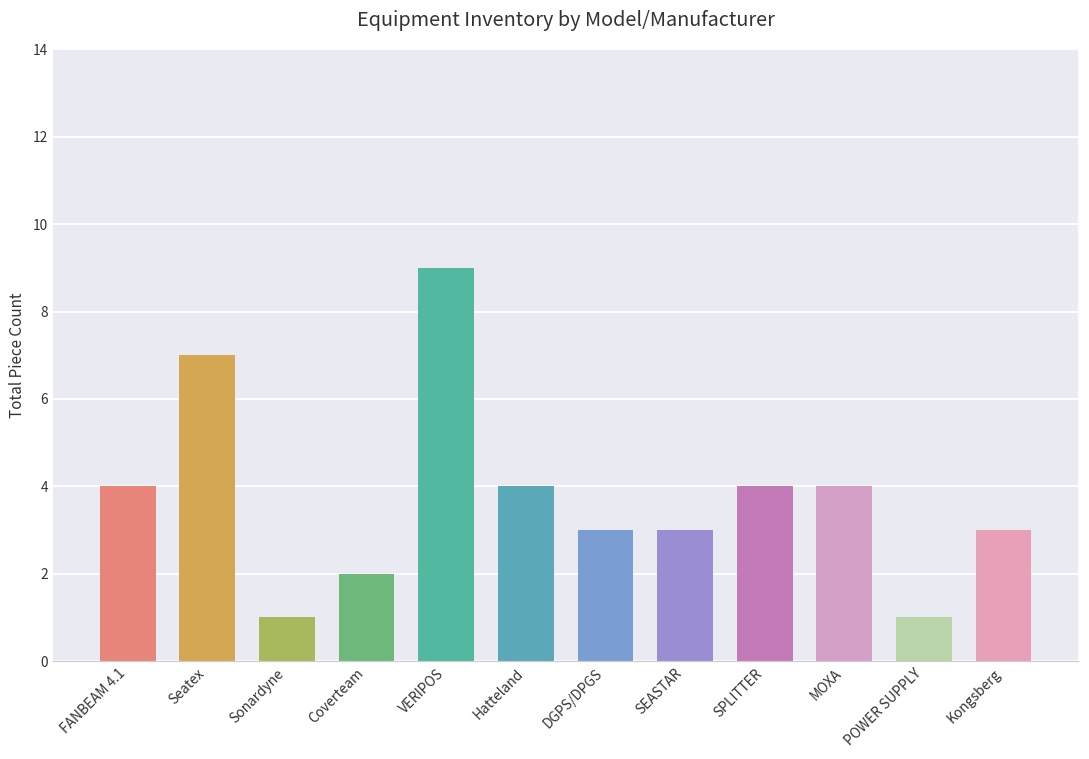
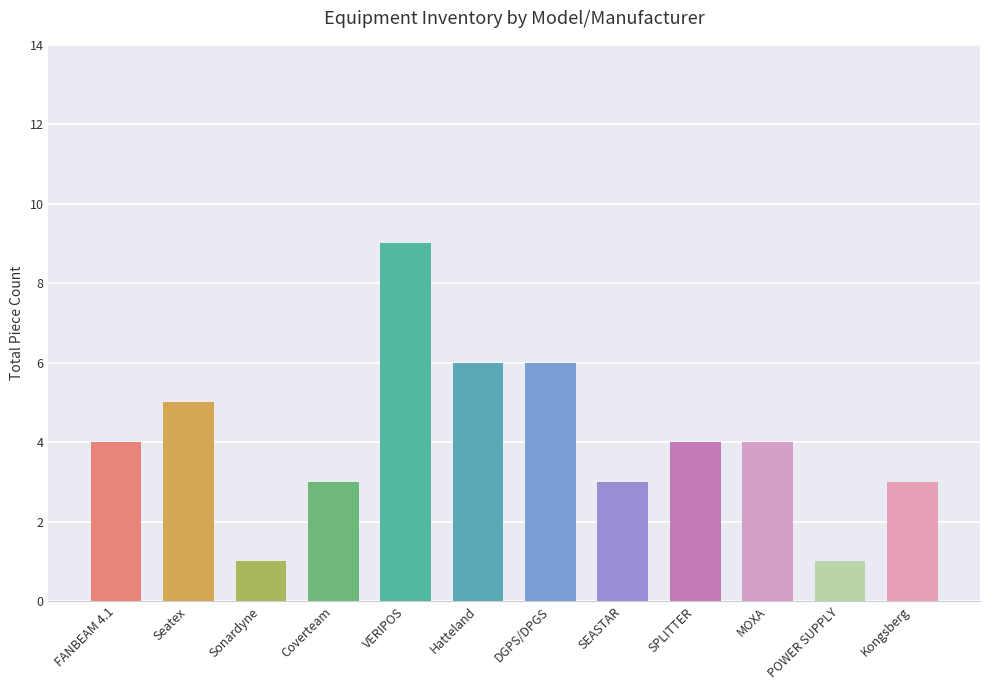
Seatex: 7 -> 5
Coverteam: 2 -> 3
Hatteland: 4 -> 6
DGPS/DPGS: 3 -> 6
